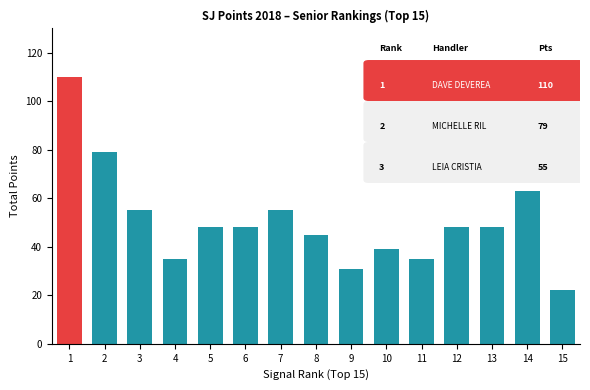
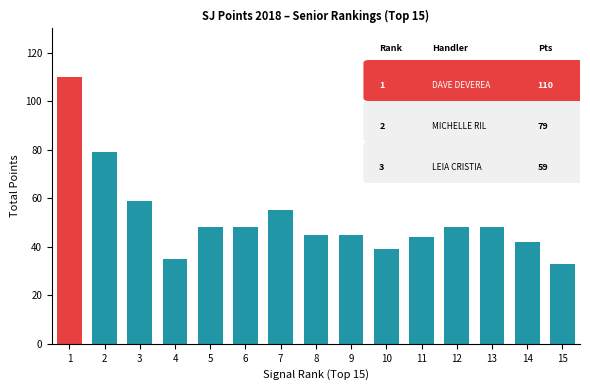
3: 55 -> 59
9: 31 -> 45
11: 35 -> 44
14: 63 -> 42
15: 22 -> 33
